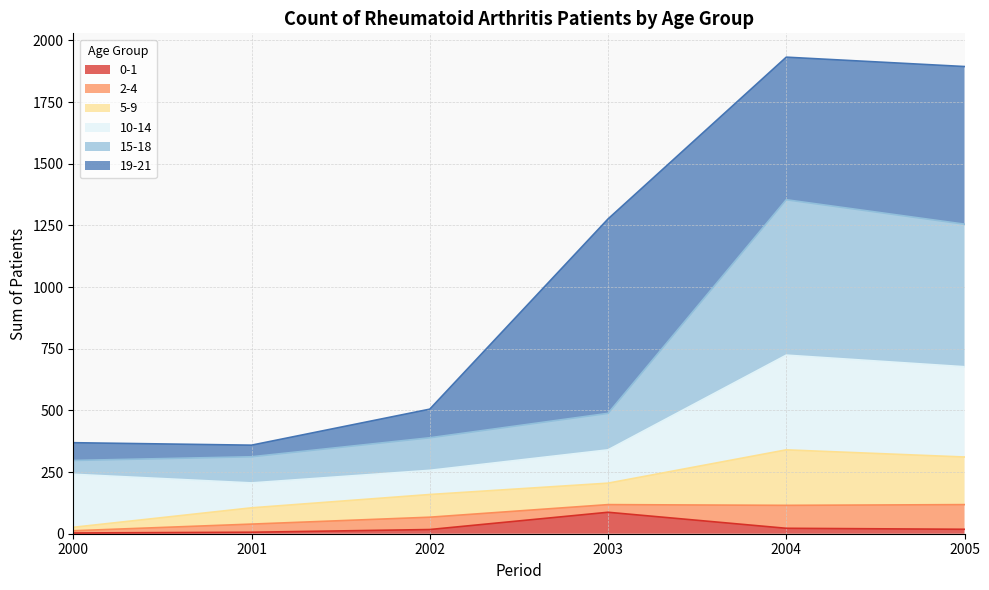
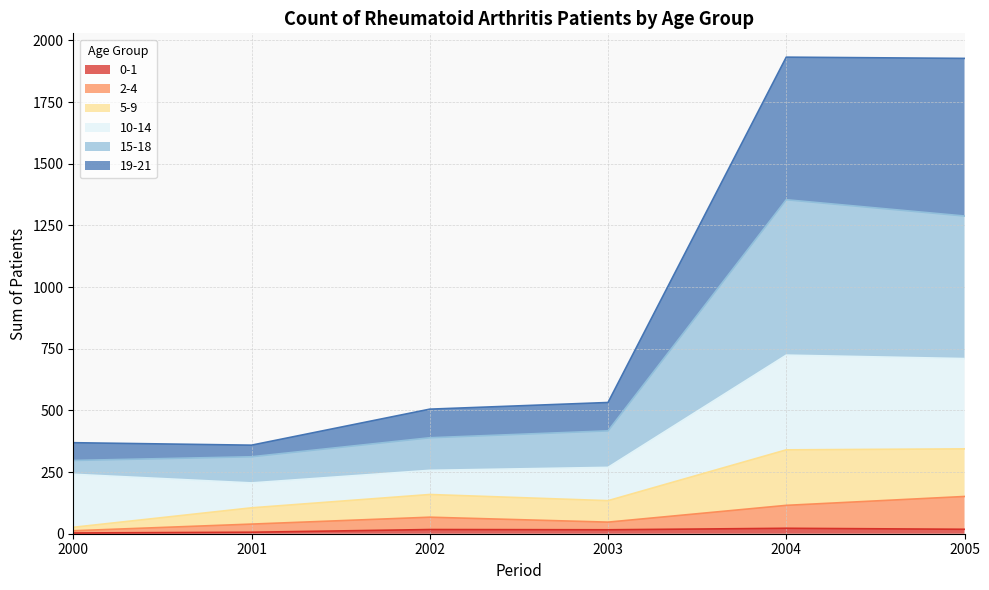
0-1, 2003: 90 -> 20
19-21, 2003: 790 -> 120
2-4, 2005: 100 -> 130
